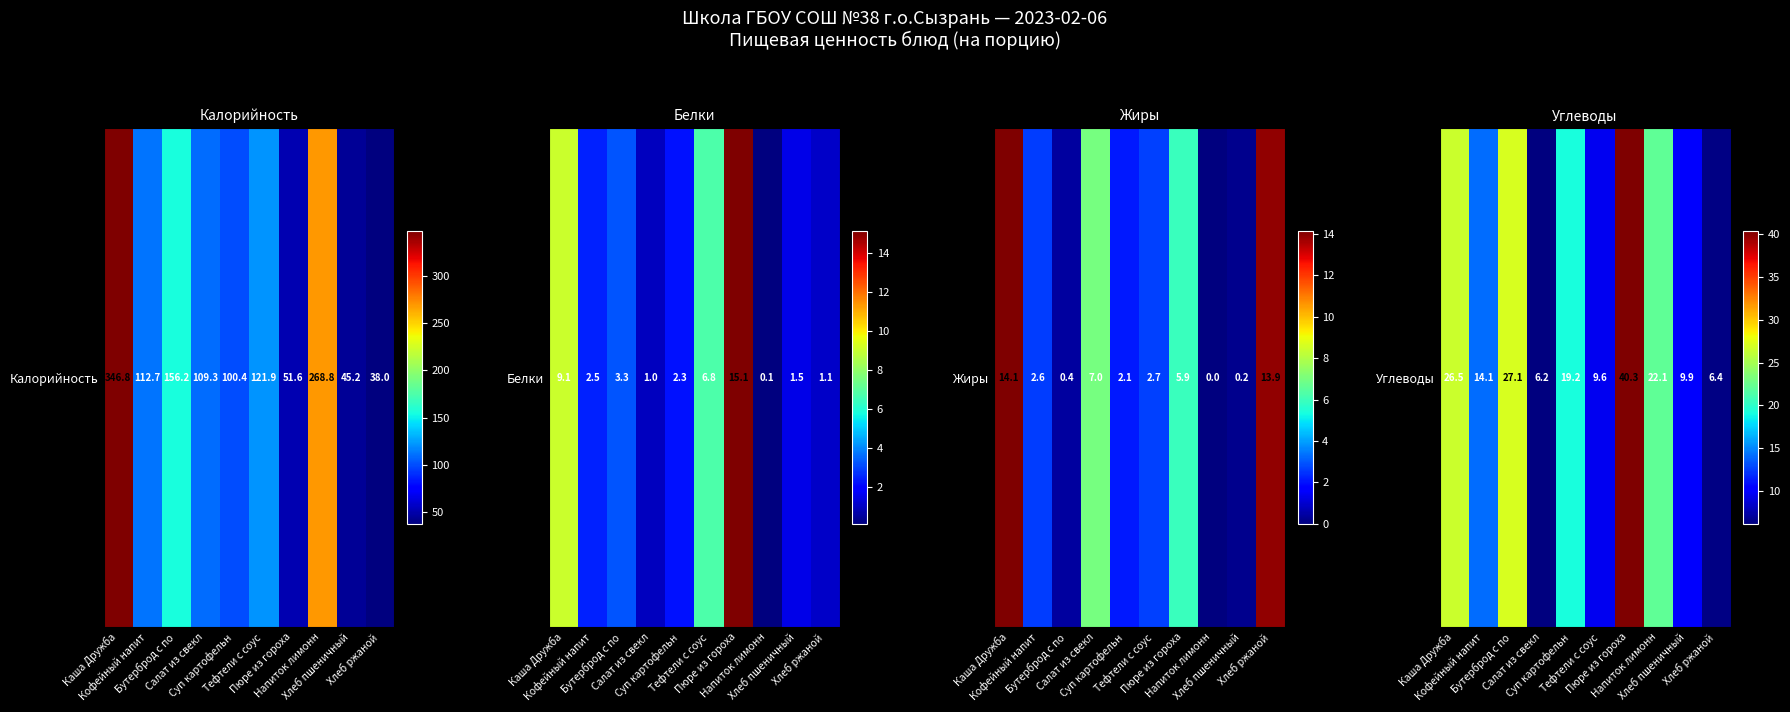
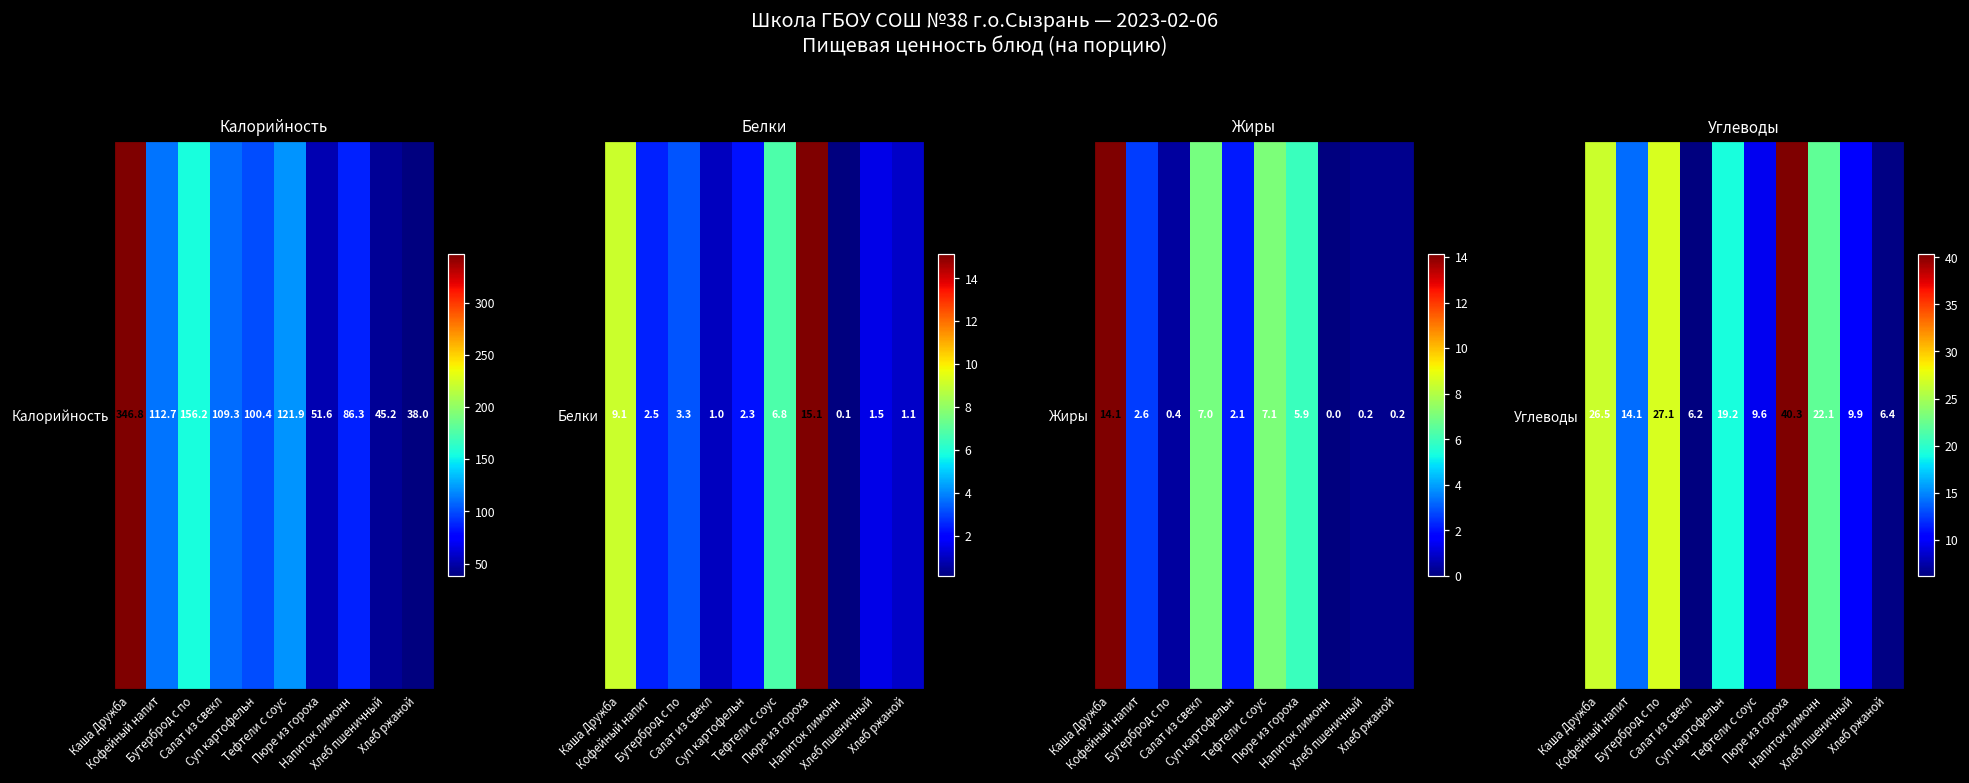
Калорийность, Калорийность, Напиток лимонн: 268.8 -> 86.3
Жиры, Жиры, Тефтели с соус: 2.7 -> 7.1
Жиры, Жиры, Хлеб ржаной: 13.9 -> 0.2
